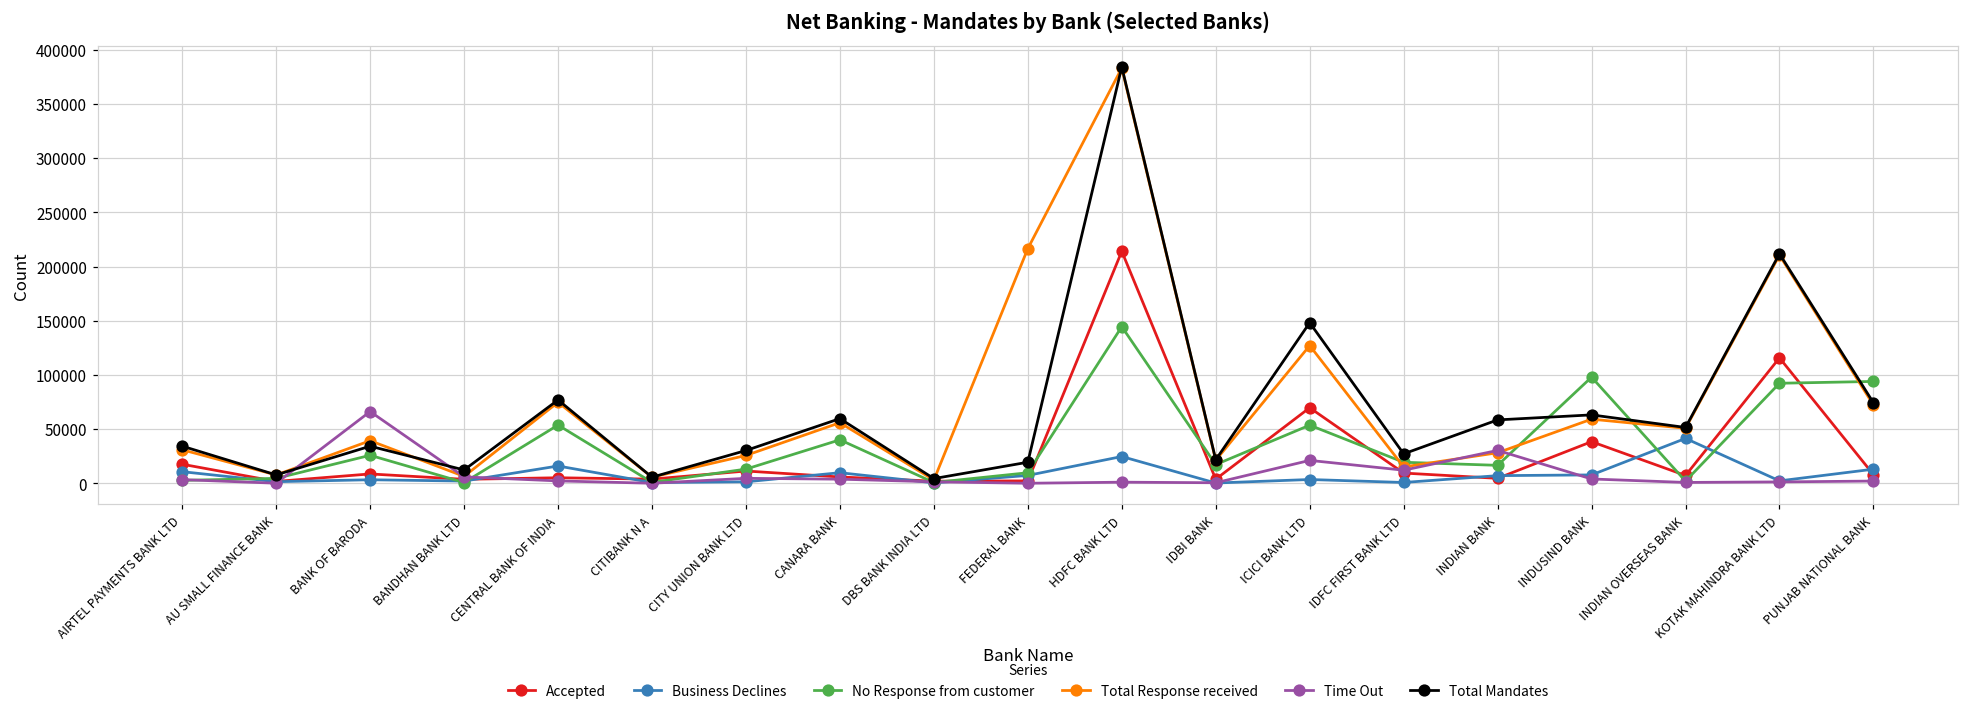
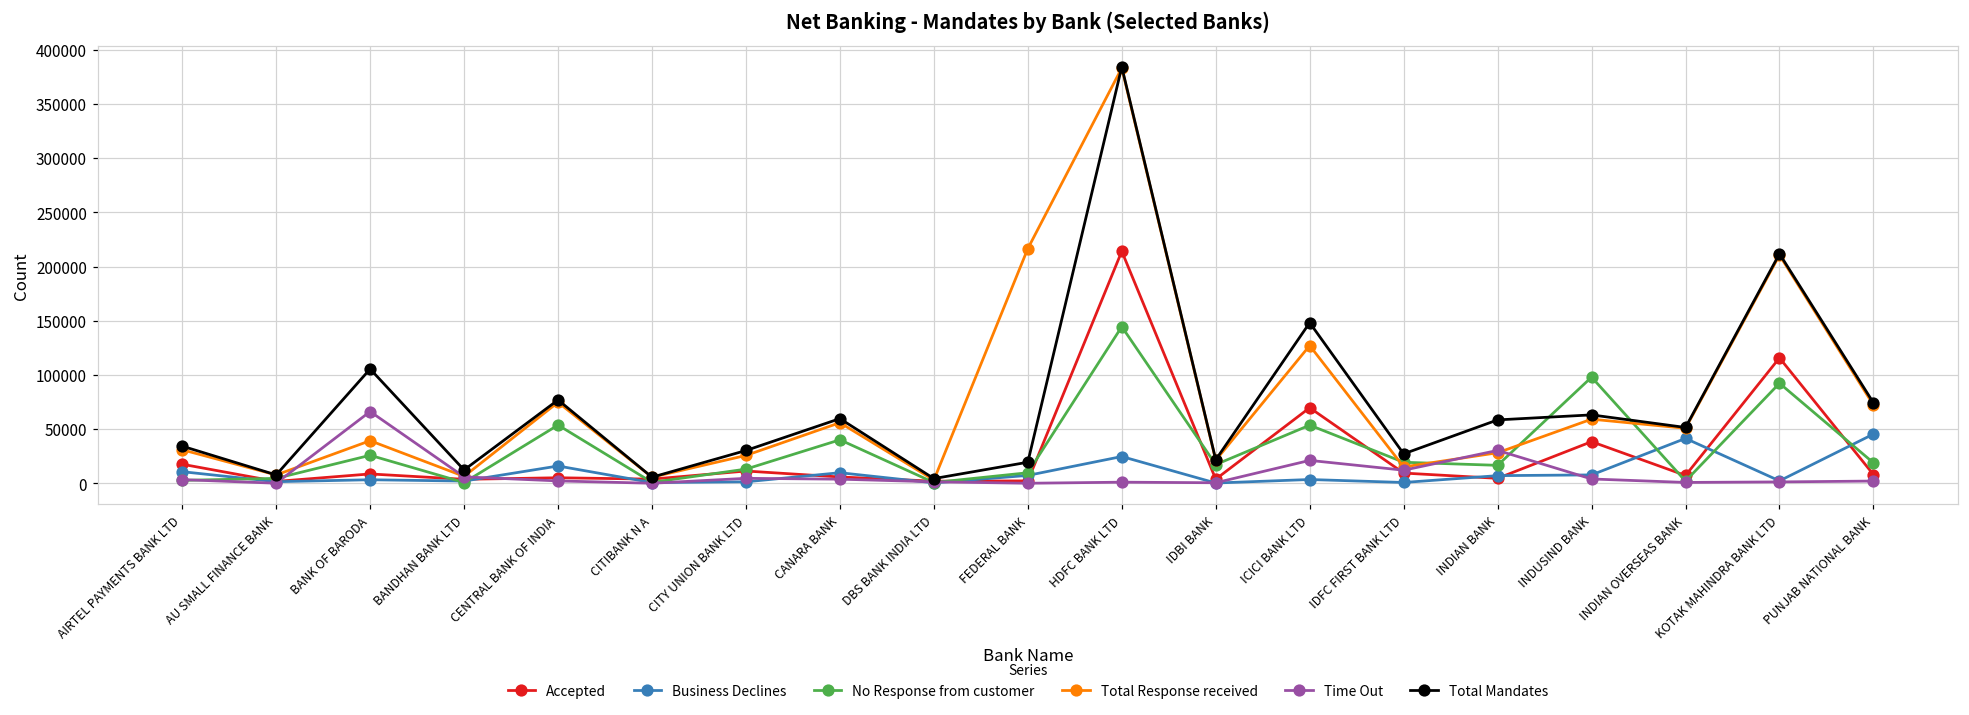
Total Mandates, BANK OF BARODA: 30000 -> 110000
Business Declines, PUNJAB NATIONAL BANK: 10000 -> 50000
No Response from customer, PUNJAB NATIONAL BANK: 90000 -> 20000
